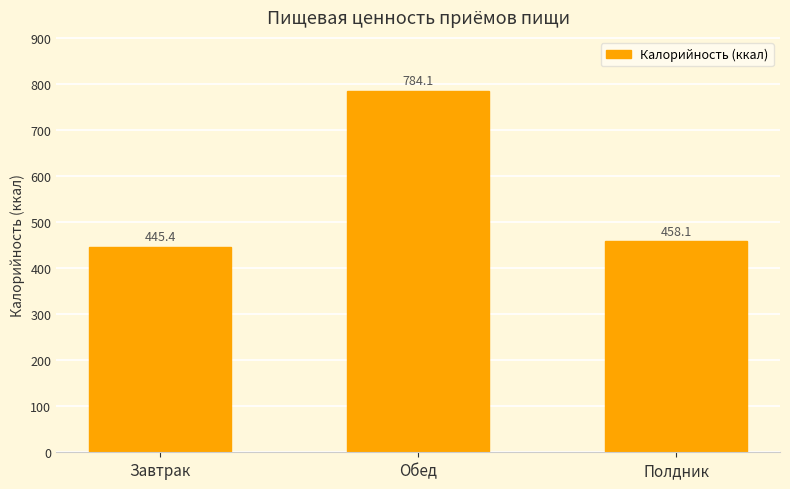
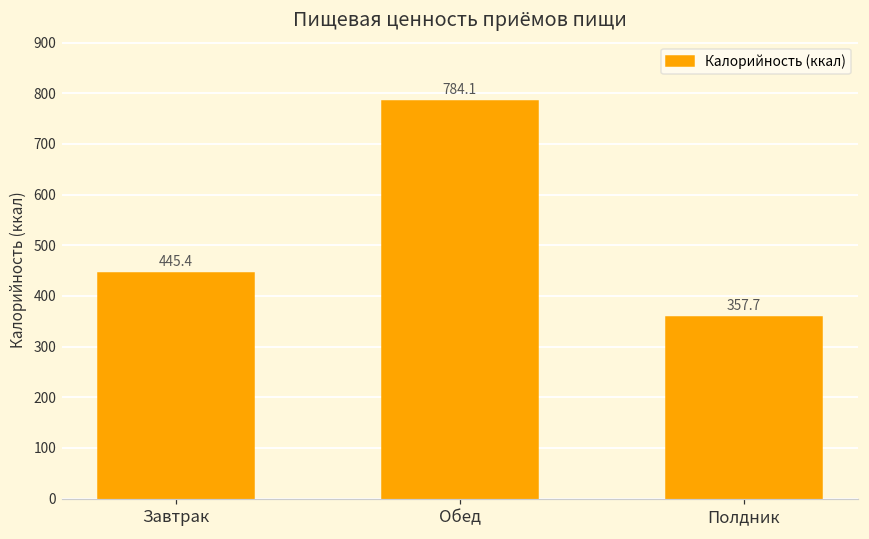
Полдник: 458.1 -> 357.7
